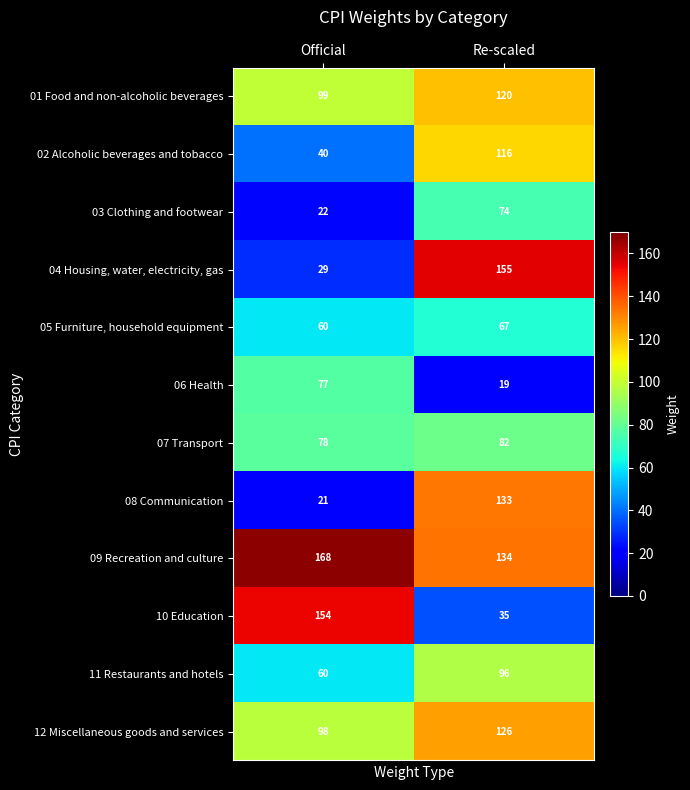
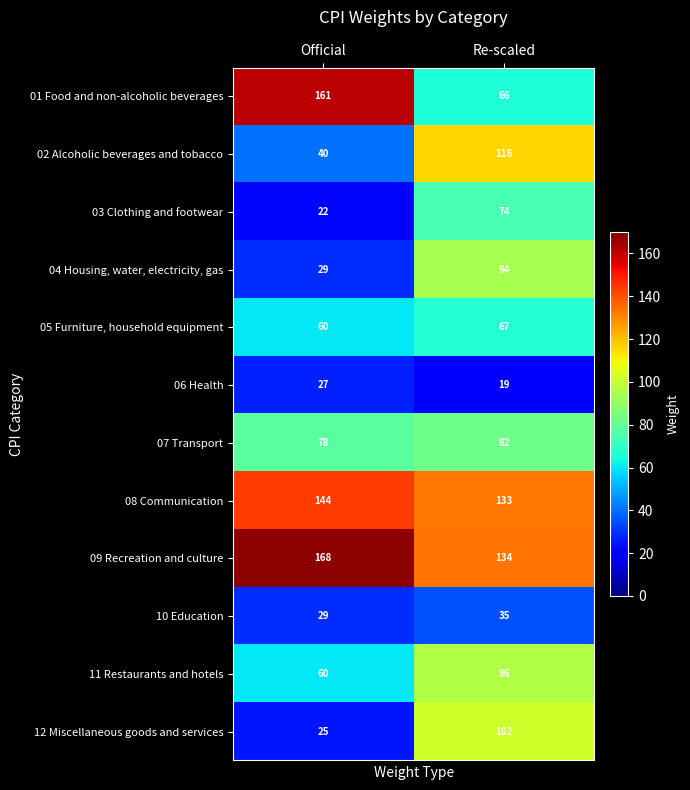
01 Food and non-alcoholic beverages, Official: 99 -> 161
01 Food and non-alcoholic beverages, Re-scaled: 120 -> 66
04 Housing, water, electricity, gas, Re-scaled: 155 -> 94
06 Health, Official: 77 -> 27
08 Communication, Official: 21 -> 144
10 Education, Official: 154 -> 29
12 Miscellaneous goods and services, Official: 98 -> 25
12 Miscellaneous goods and services, Re-scaled: 126 -> 102
